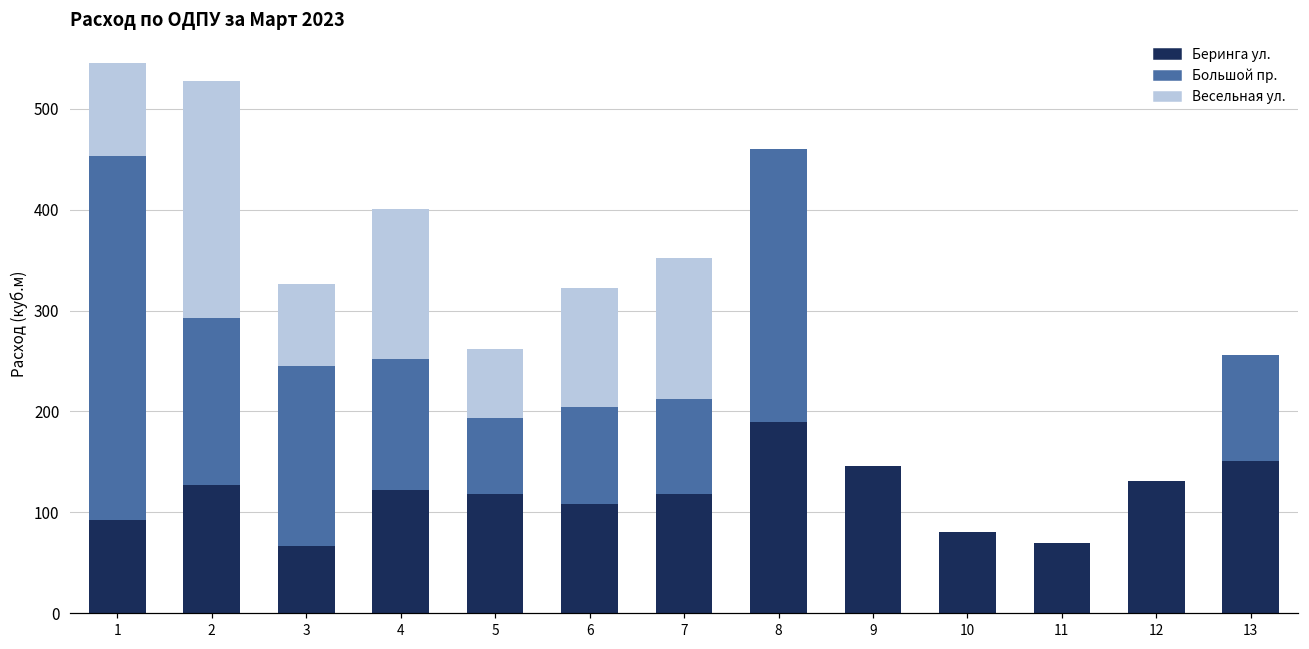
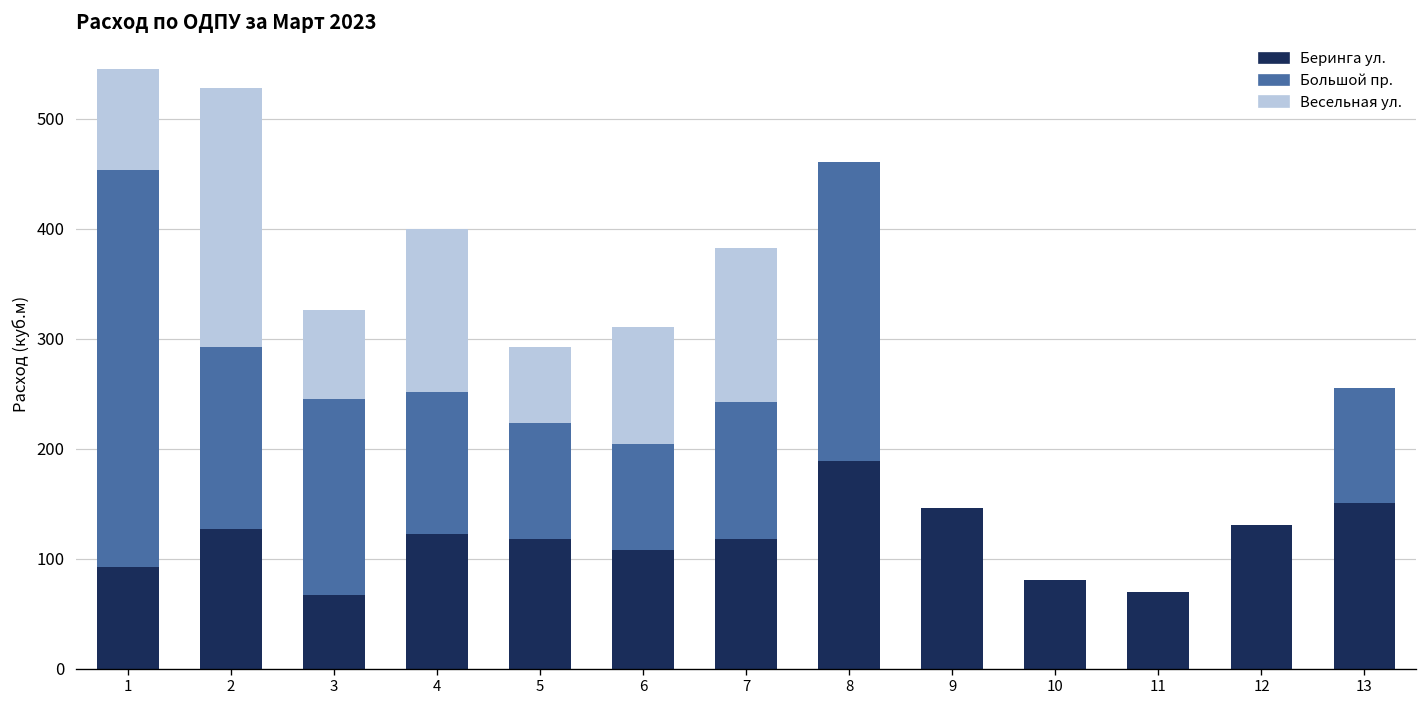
Большой пр., 5: 80 -> 110
Весельная ул., 6: 120 -> 110
Большой пр., 7: 90 -> 120
